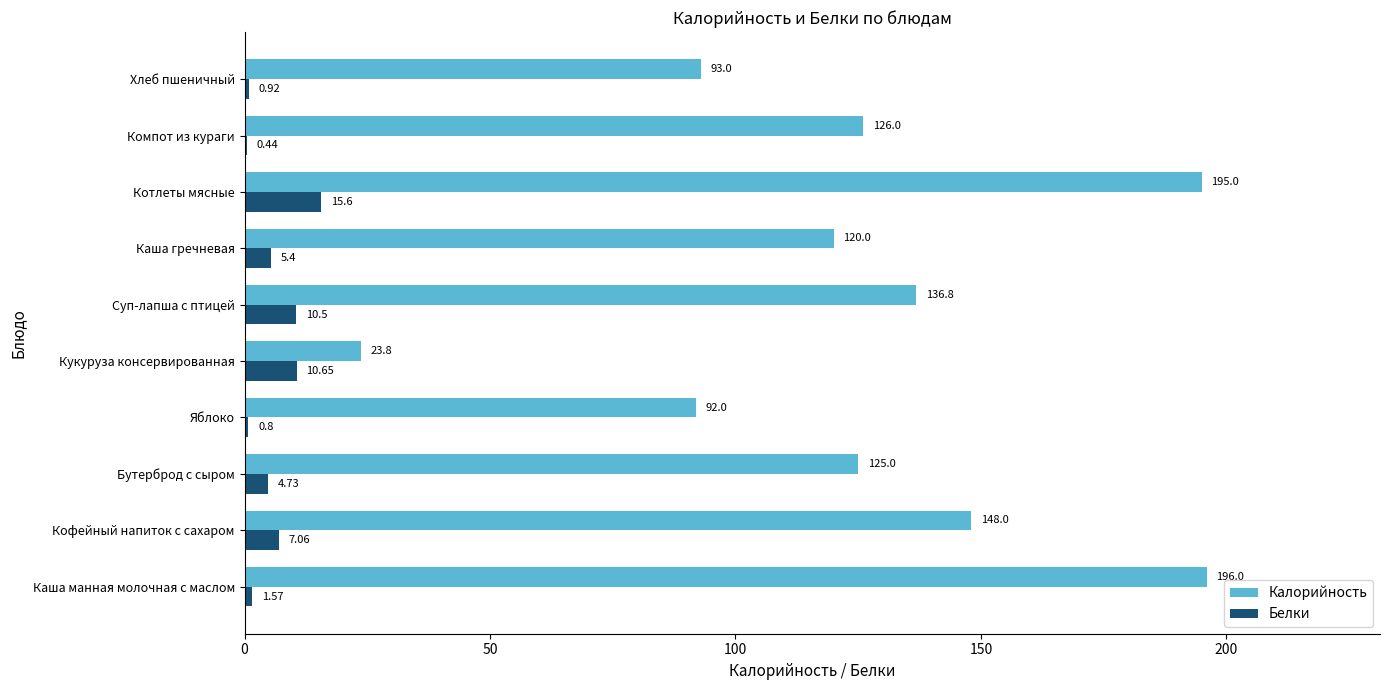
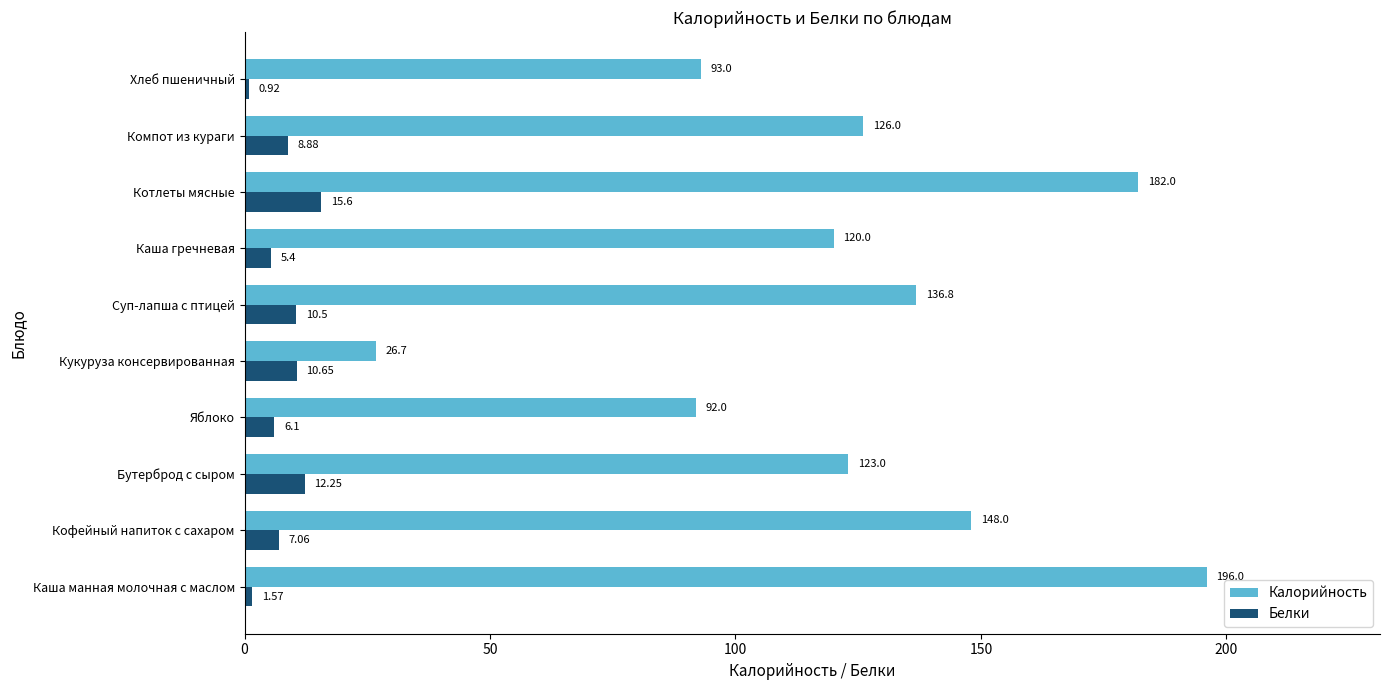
Белки, Компот из кураги: 0.44 -> 8.88
Калорийность, Котлеты мясные: 195.0 -> 182.0
Калорийность, Кукуруза консервированная: 23.8 -> 26.7
Белки, Яблоко: 0.8 -> 6.1
Калорийность, Бутерброд с сыром: 125.0 -> 123.0
Белки, Бутерброд с сыром: 4.73 -> 12.25
